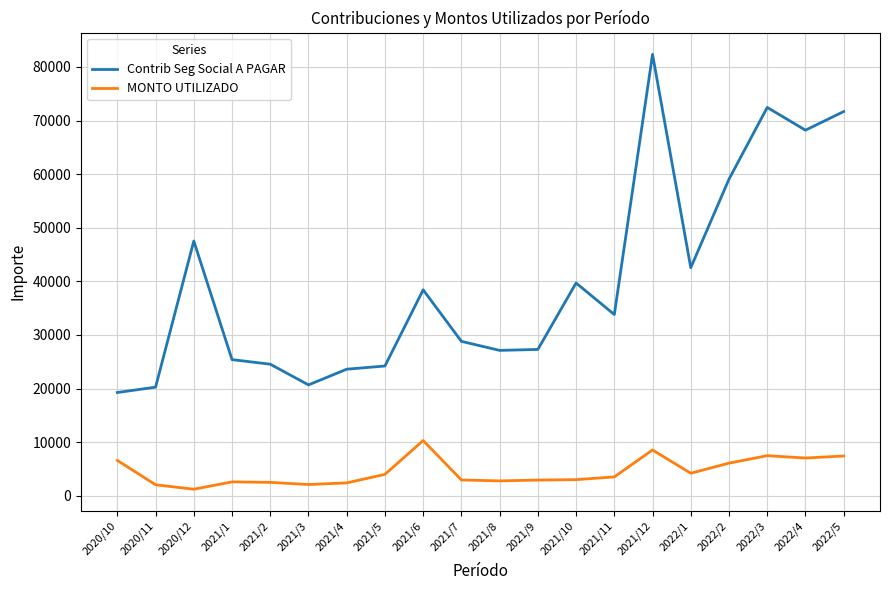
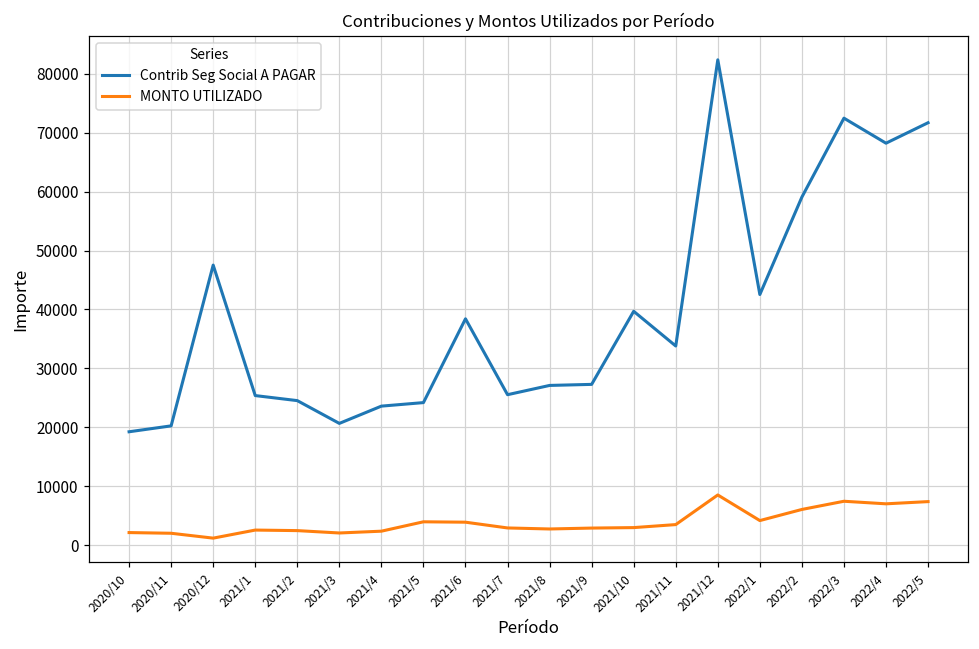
MONTO UTILIZADO, 2020/10: 7000 -> 2000
MONTO UTILIZADO, 2021/6: 10000 -> 4000
Contrib Seg Social A PAGAR, 2021/7: 29000 -> 26000
